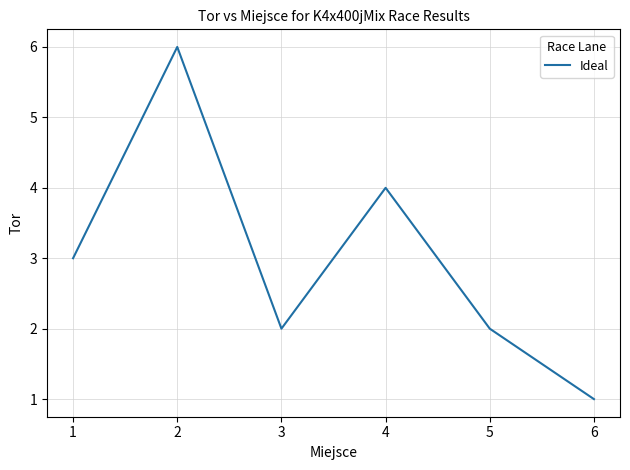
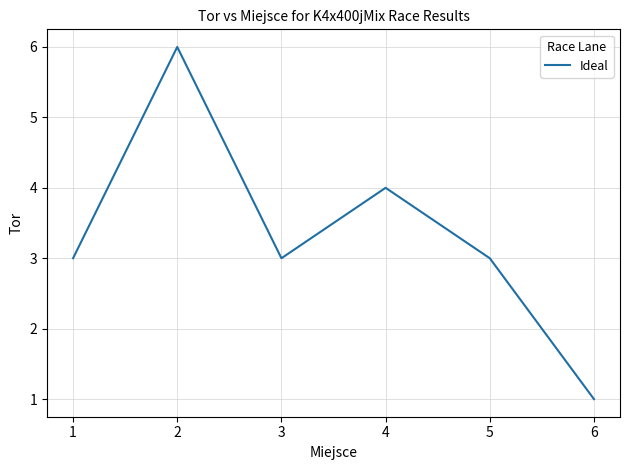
3: 2 -> 3
5: 2 -> 3
